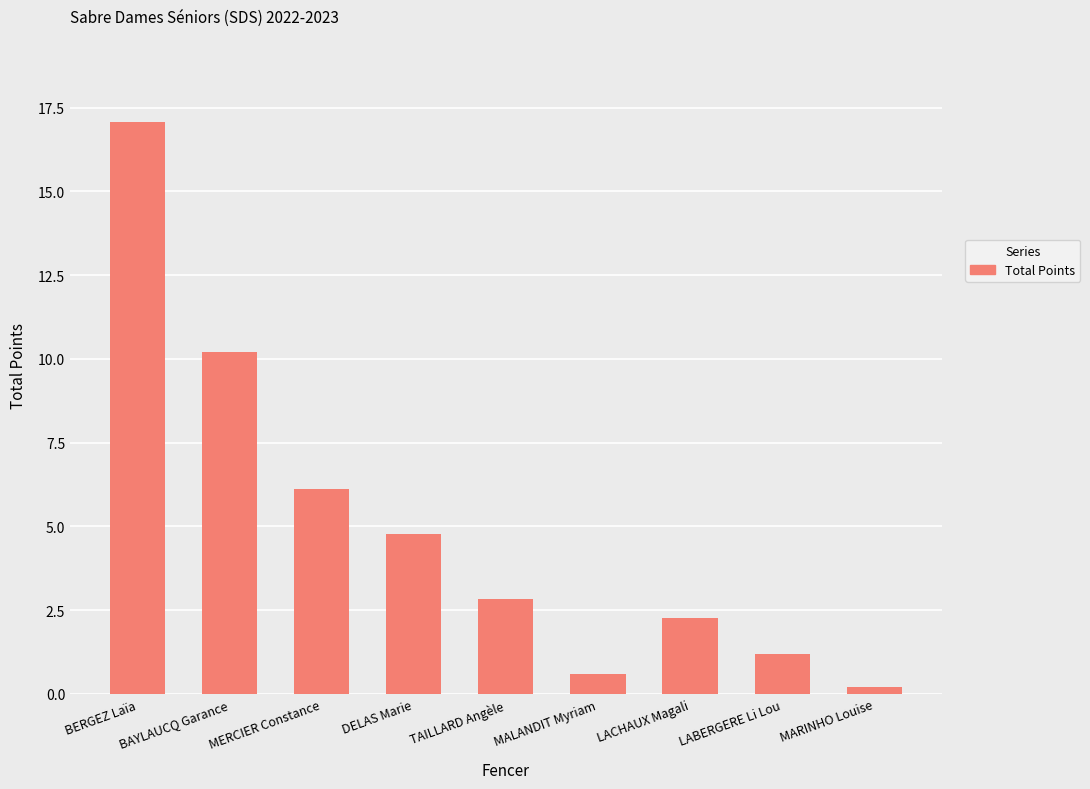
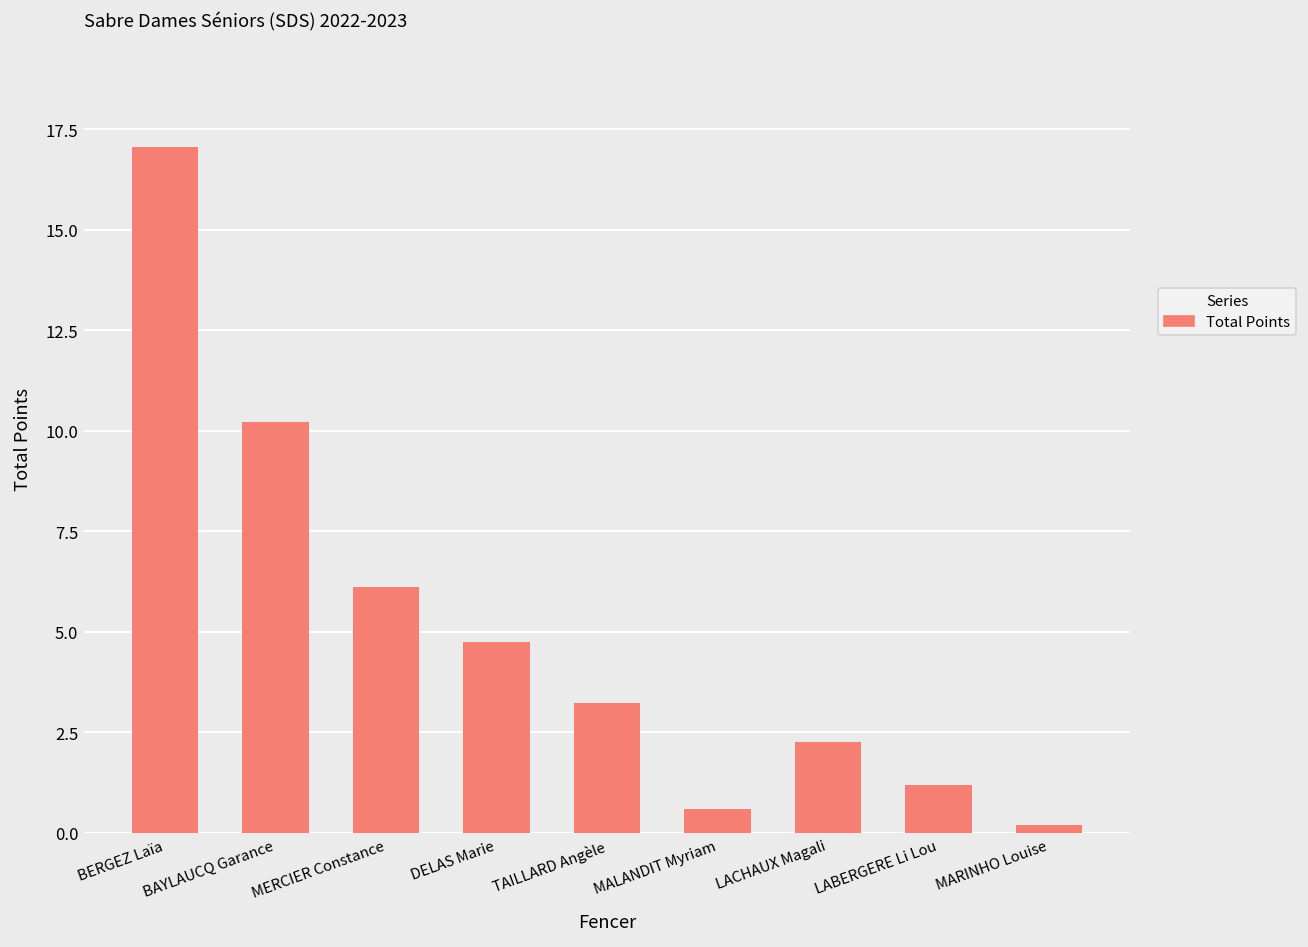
TAILLARD Angèle: 2.8 -> 3.2
